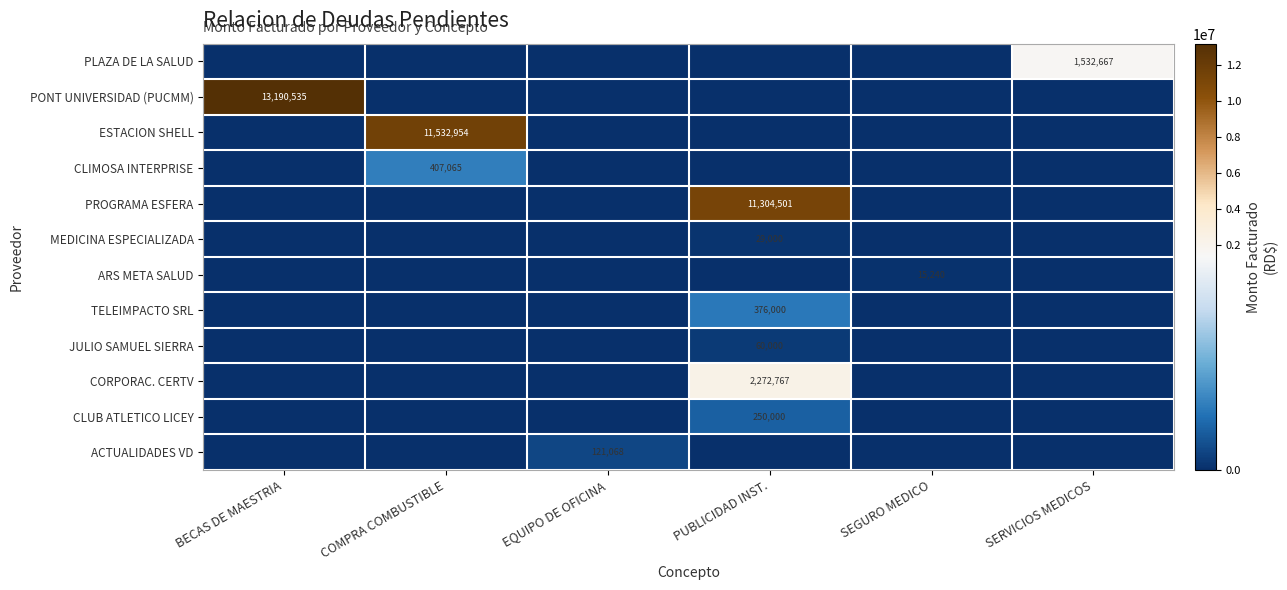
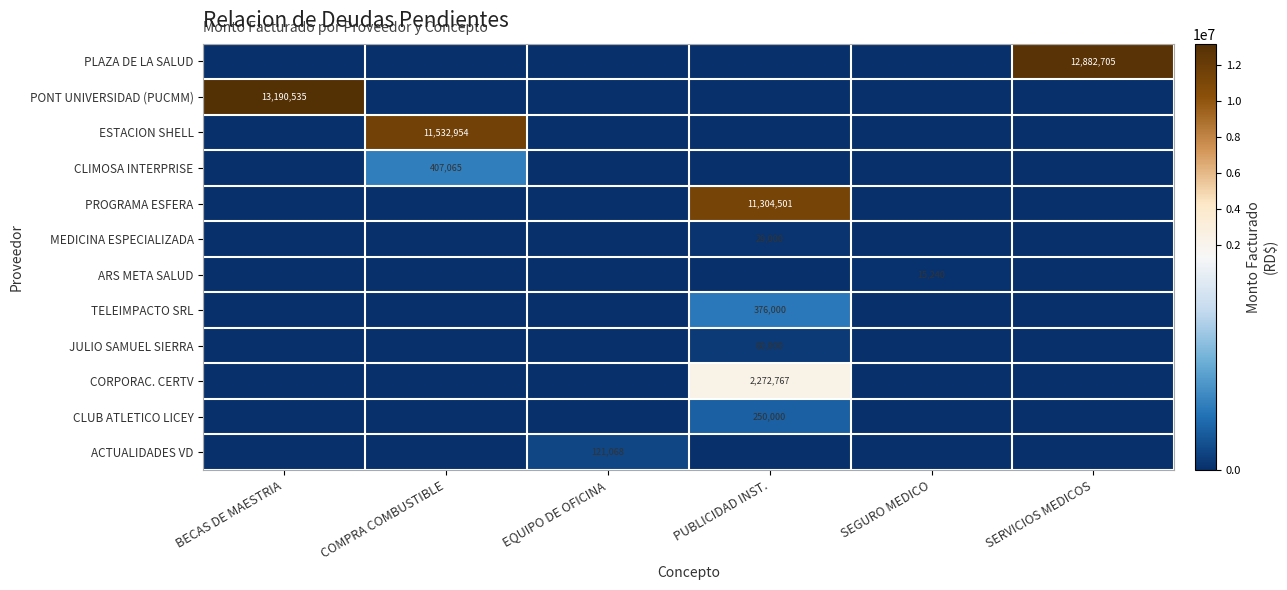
PLAZA DE LA SALUD, SERVICIOS MEDICOS: 1,532,667 -> 12,882,705
